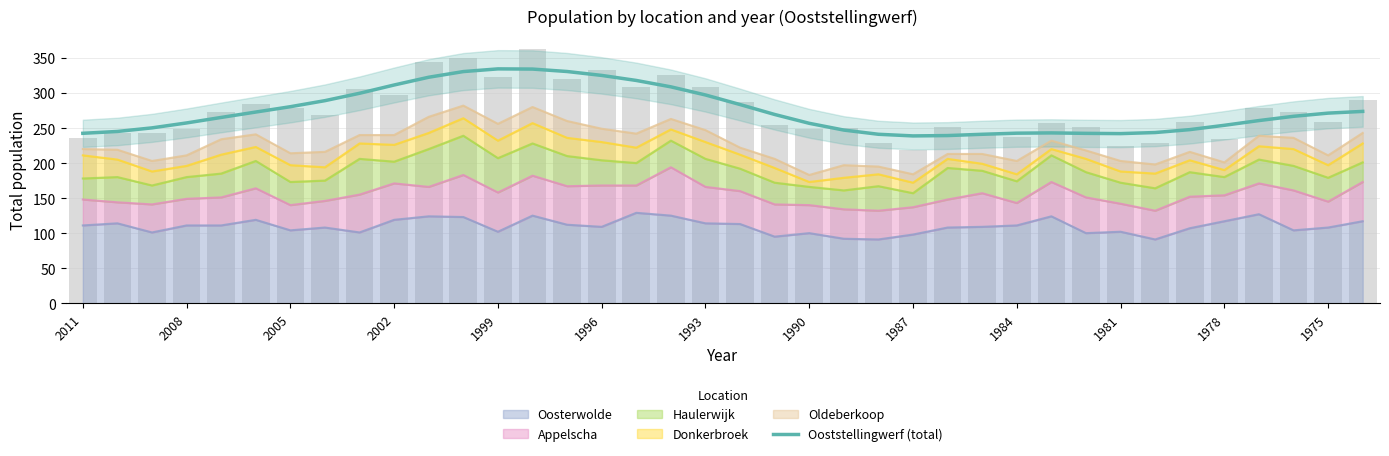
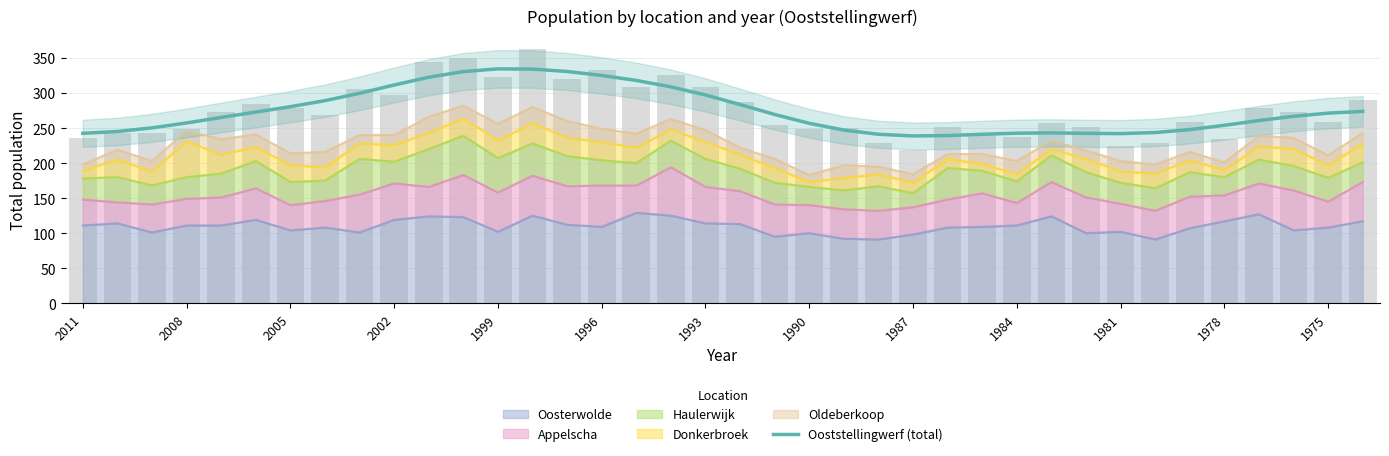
Donkerbroek, 2011: 30 -> 10
Donkerbroek, 2008: 20 -> 50
